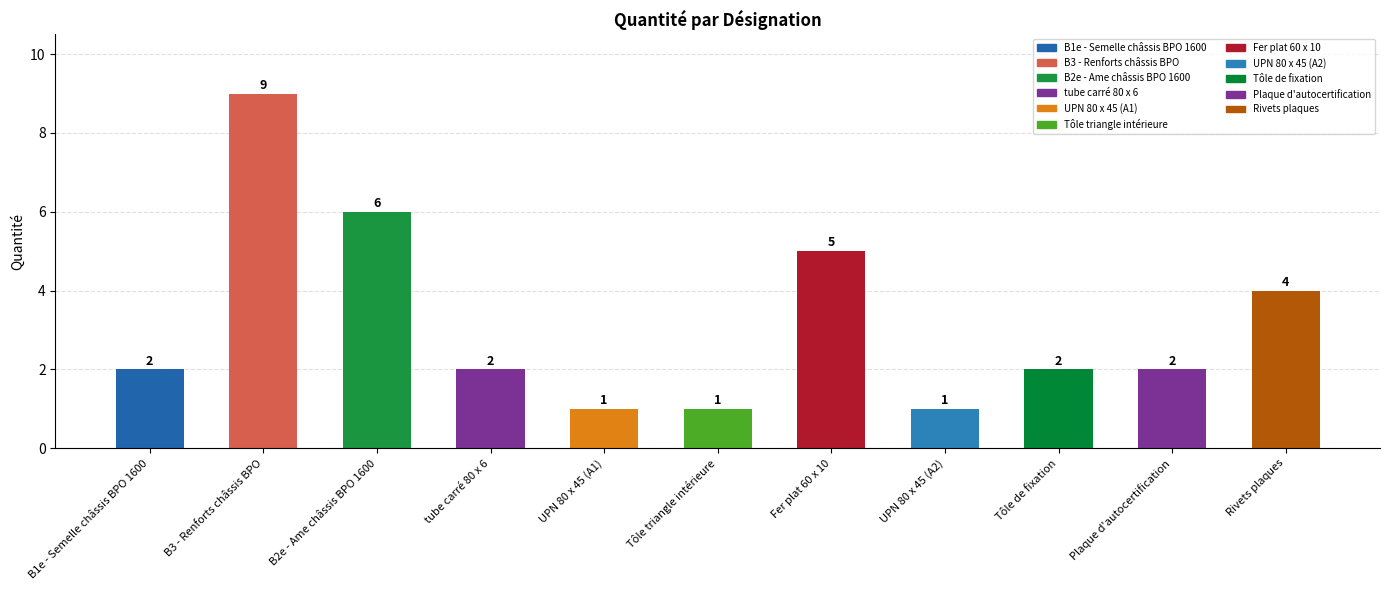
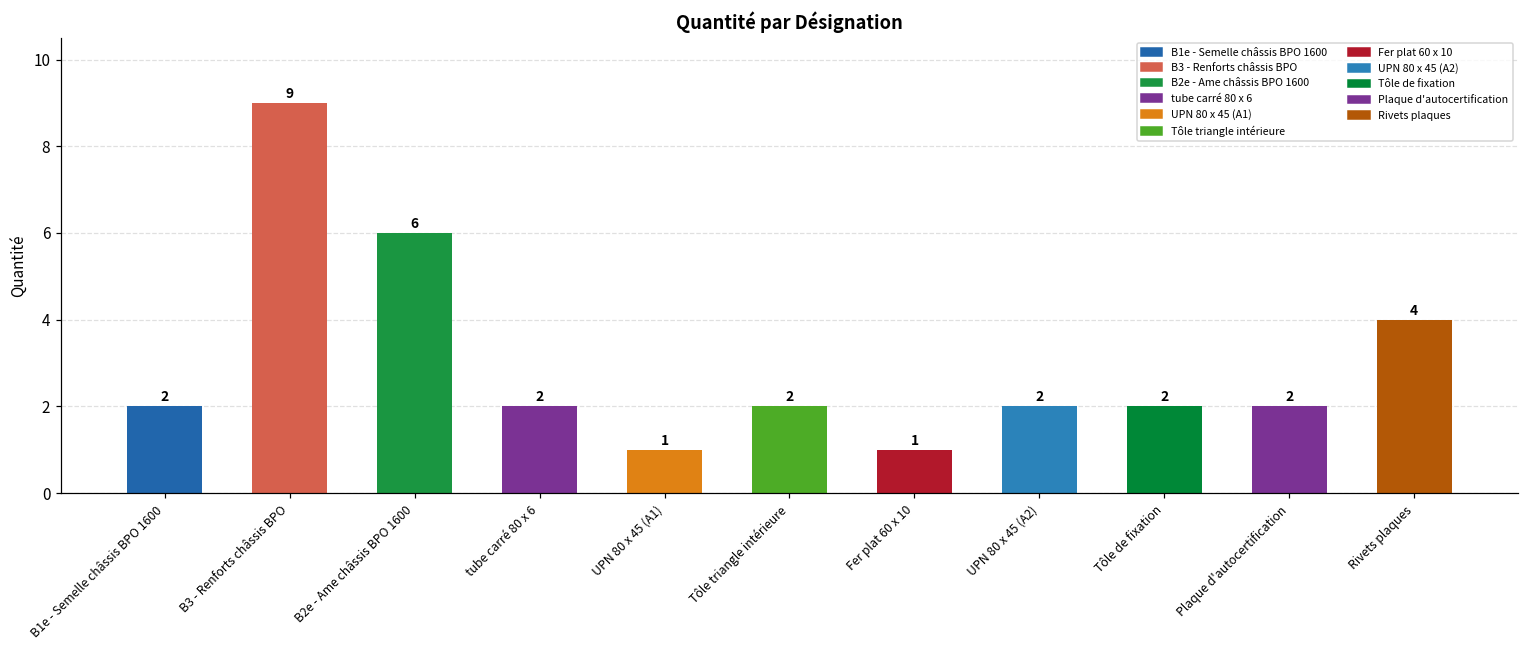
Tôle triangle intérieure: 1 -> 2
Fer plat 60 x 10: 5 -> 1
UPN 80 x 45 (A2): 1 -> 2
